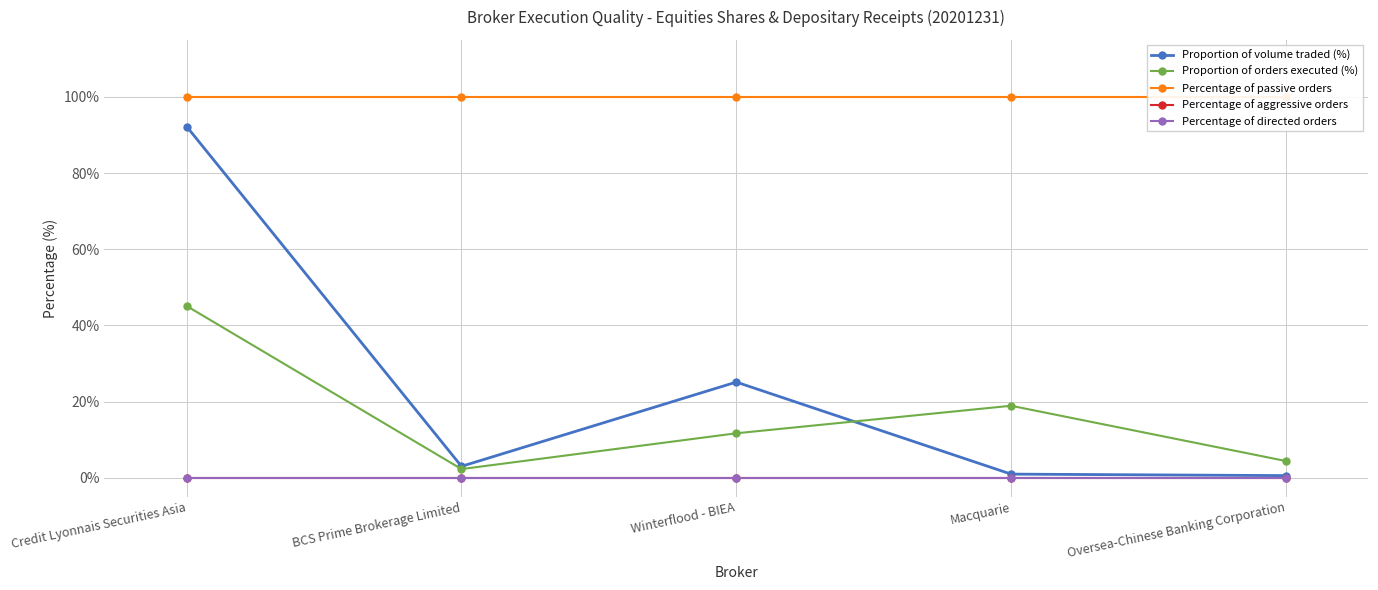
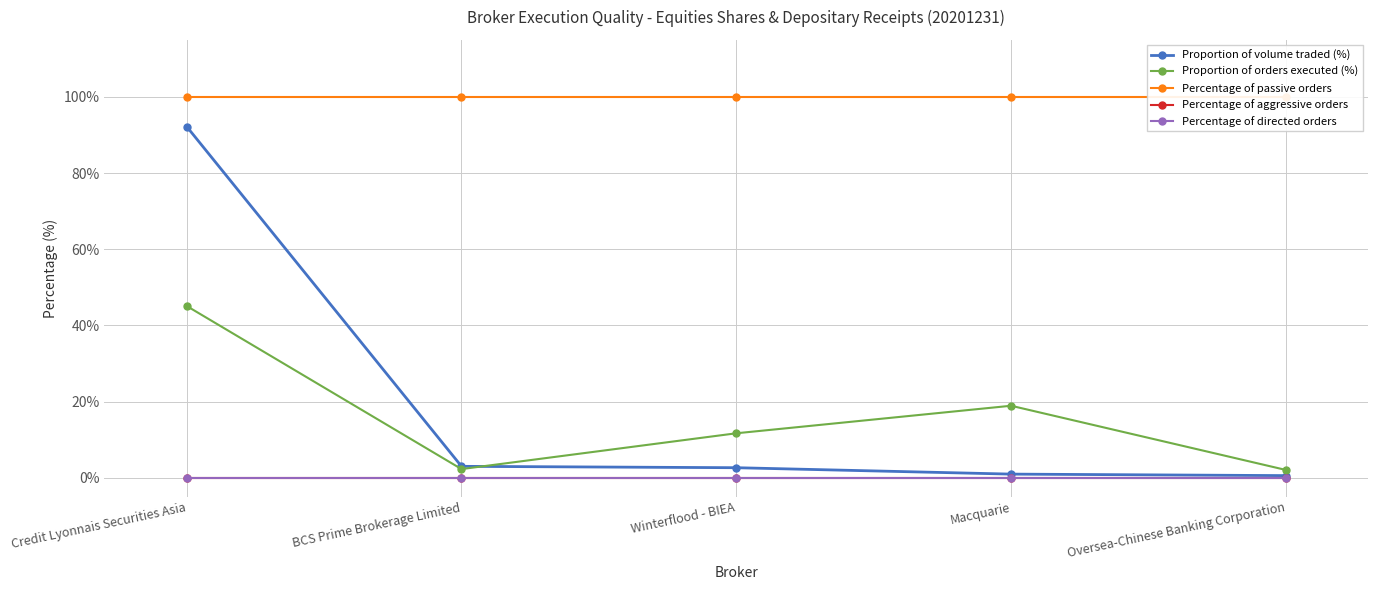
Proportion of volume traded (%), Winterflood - BIEA: 25% -> 3%
Proportion of orders executed (%), Oversea-Chinese Banking Corporation: 4% -> 2%
